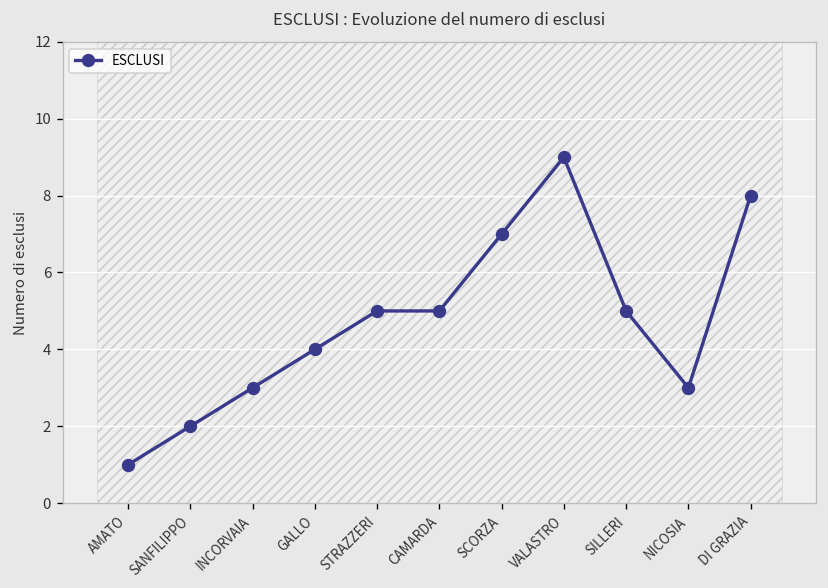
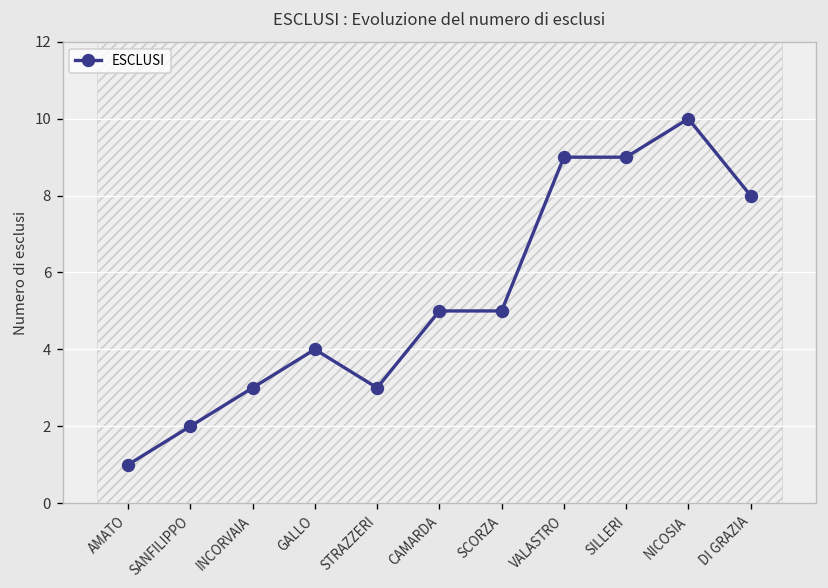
ESCLUSI, STRAZZERI: 5 -> 3
ESCLUSI, SCORZA: 7 -> 5
ESCLUSI, SILLERI: 5 -> 9
ESCLUSI, NICOSIA: 3 -> 10
